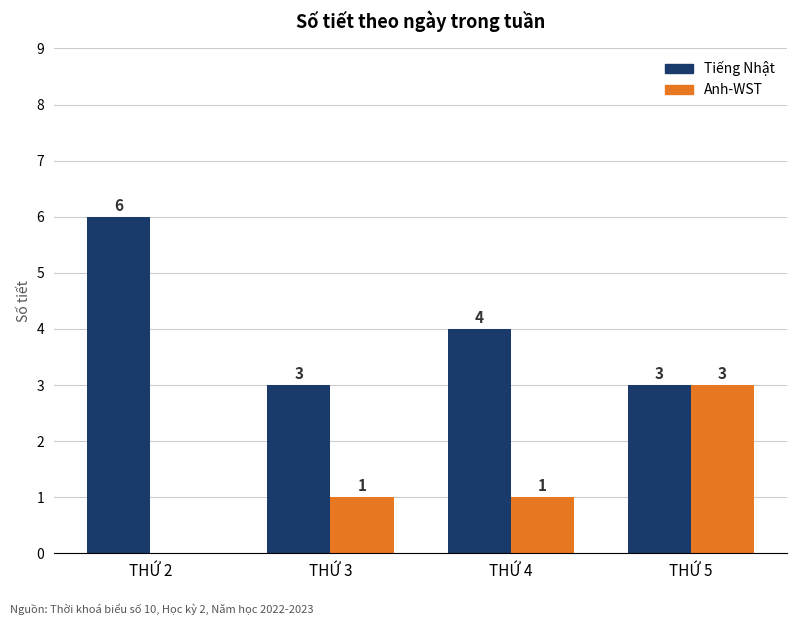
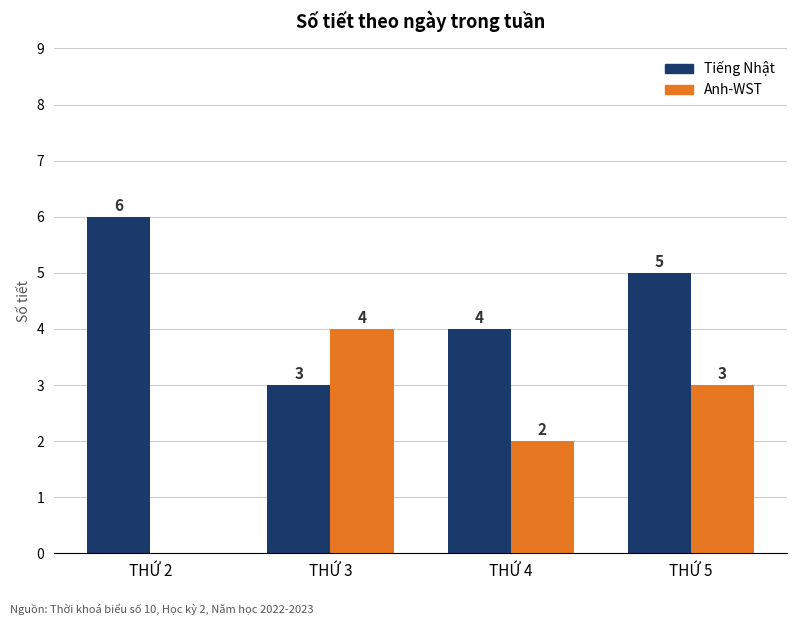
Anh-WST, THỨ 3: 1 -> 4
Anh-WST, THỨ 4: 1 -> 2
Tiếng Nhật, THỨ 5: 3 -> 5
